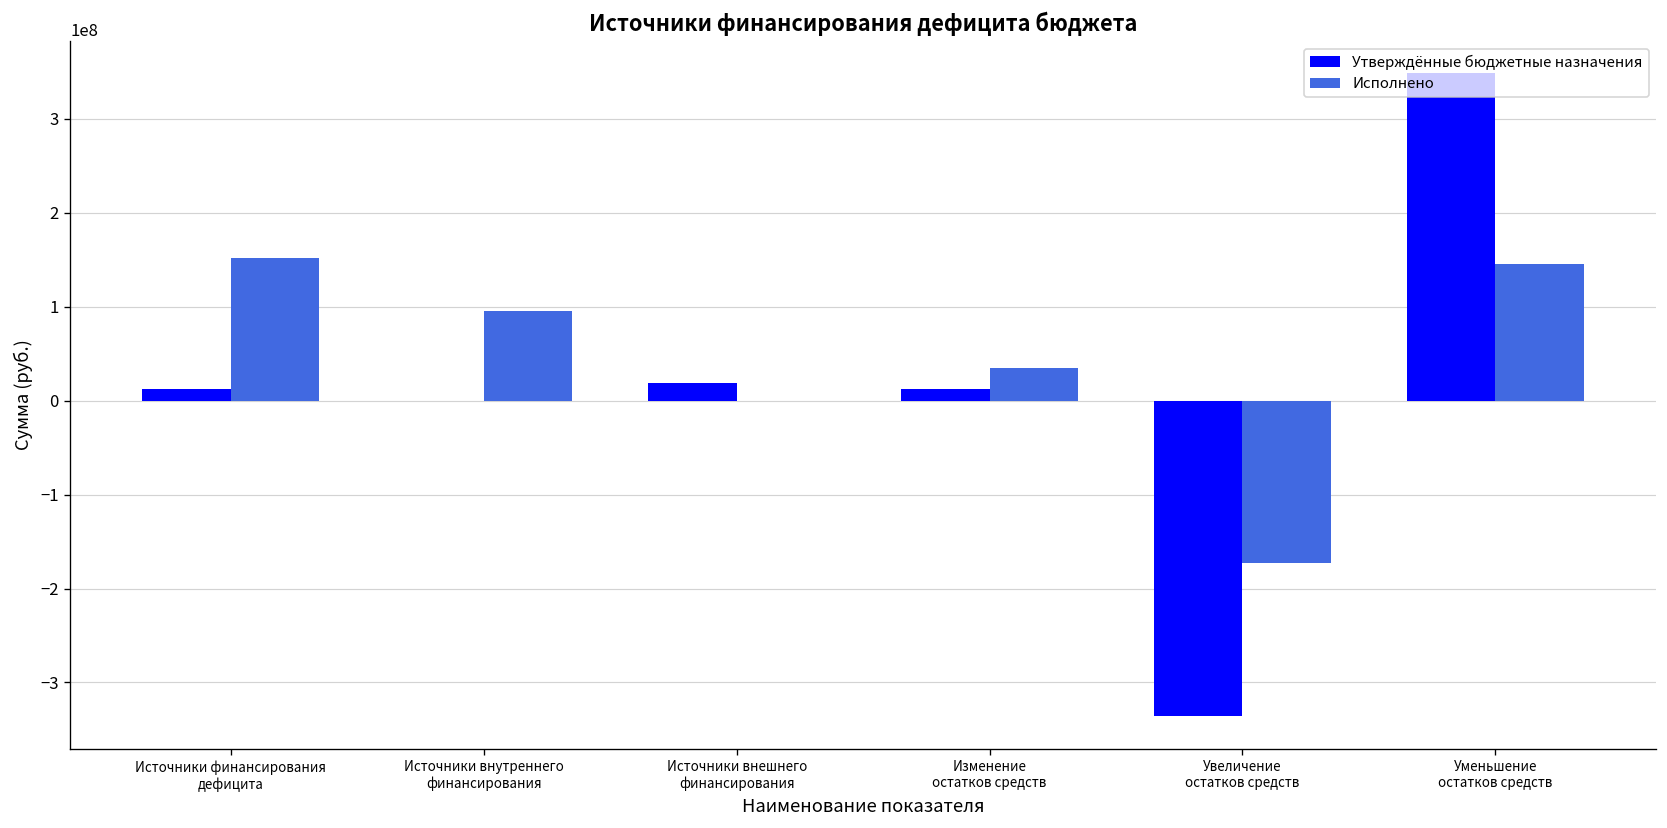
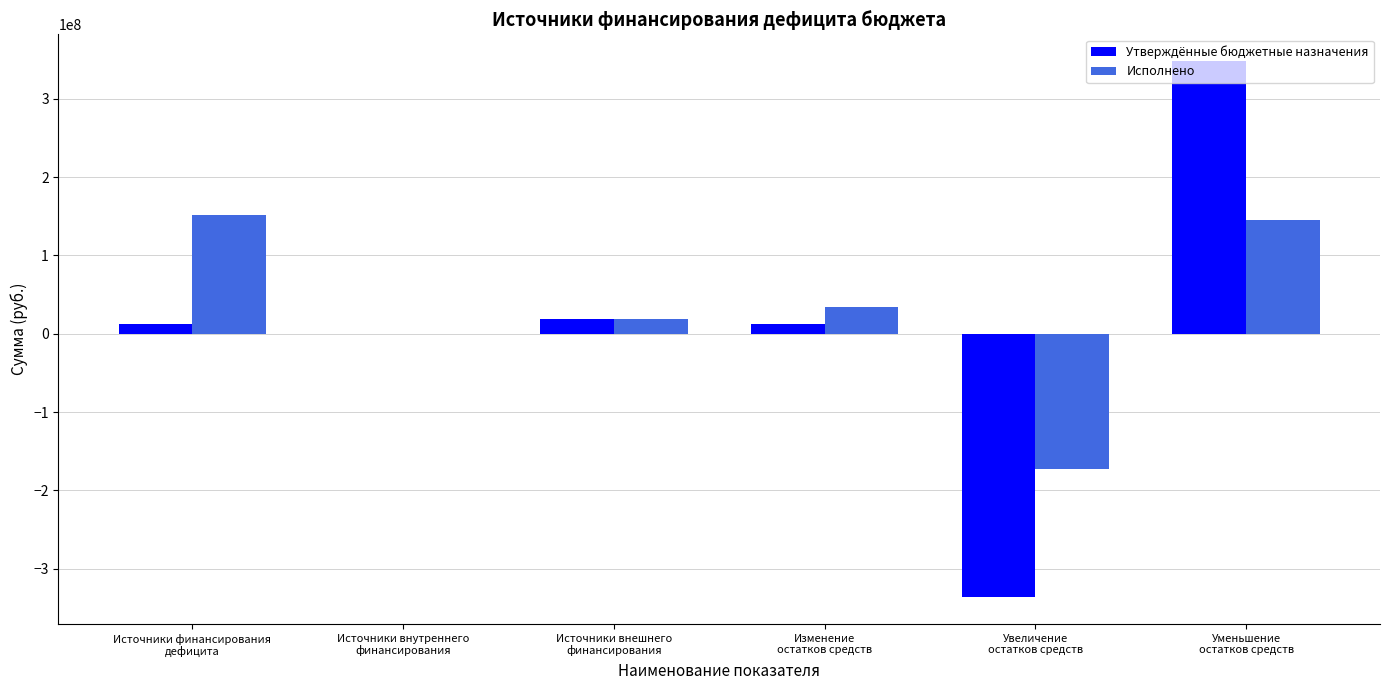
Исполнено, Источники внутреннего финансирования: 100000000 -> 0
Исполнено, Источники внешнего финансирования: 0 -> 20000000
